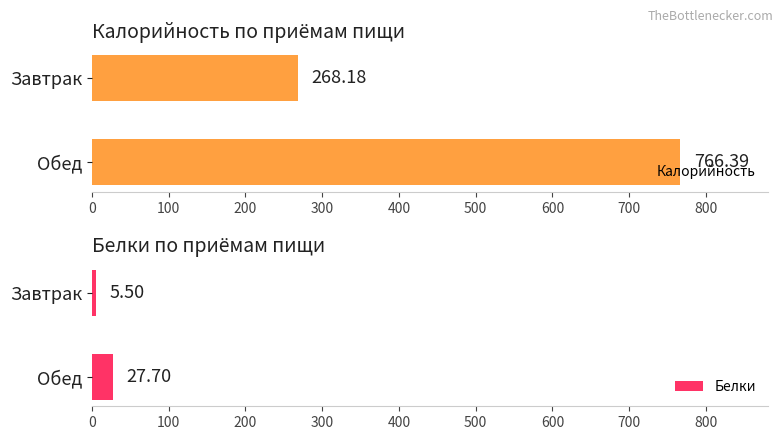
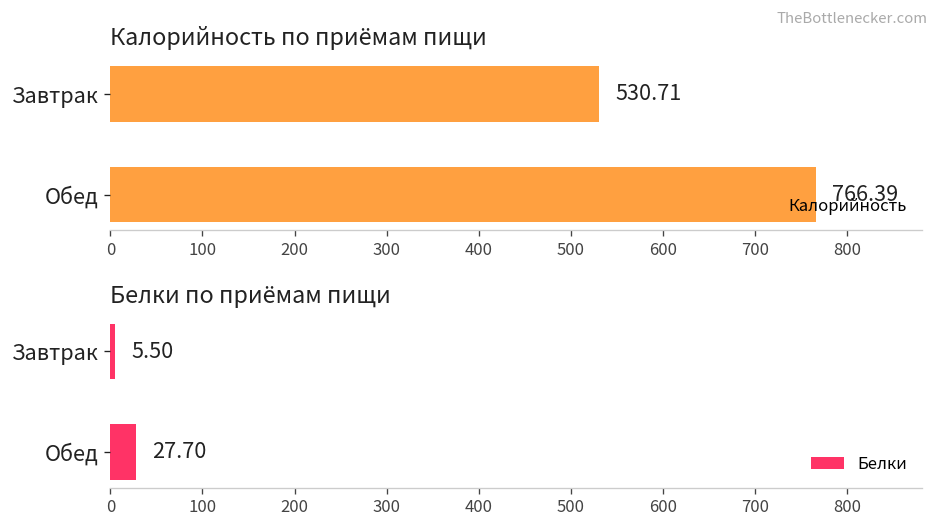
Калорийность по приёмам пищи, Завтрак: 268.18 -> 530.71
